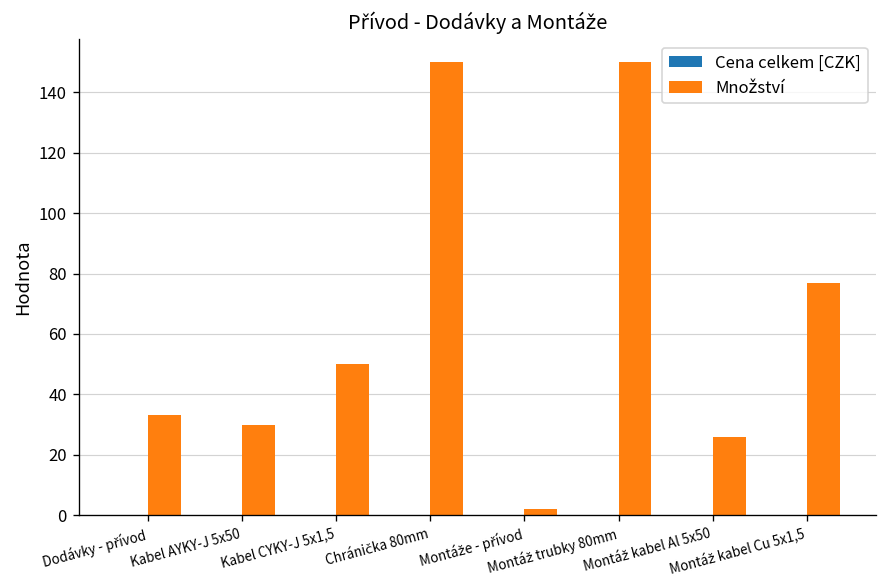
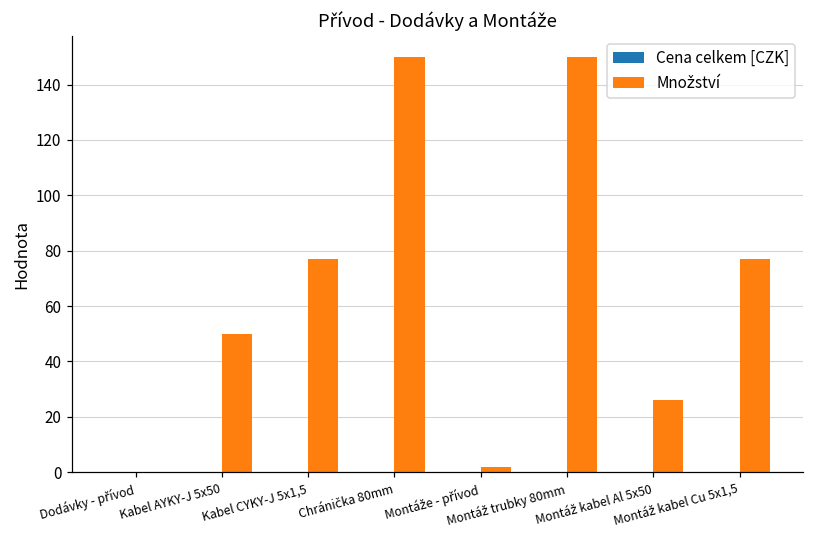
Množství, Dodávky - přívod: 33 -> 0
Množství, Kabel AYKY-J 5x50: 30 -> 50
Množství, Kabel CYKY-J 5x1,5: 50 -> 77
